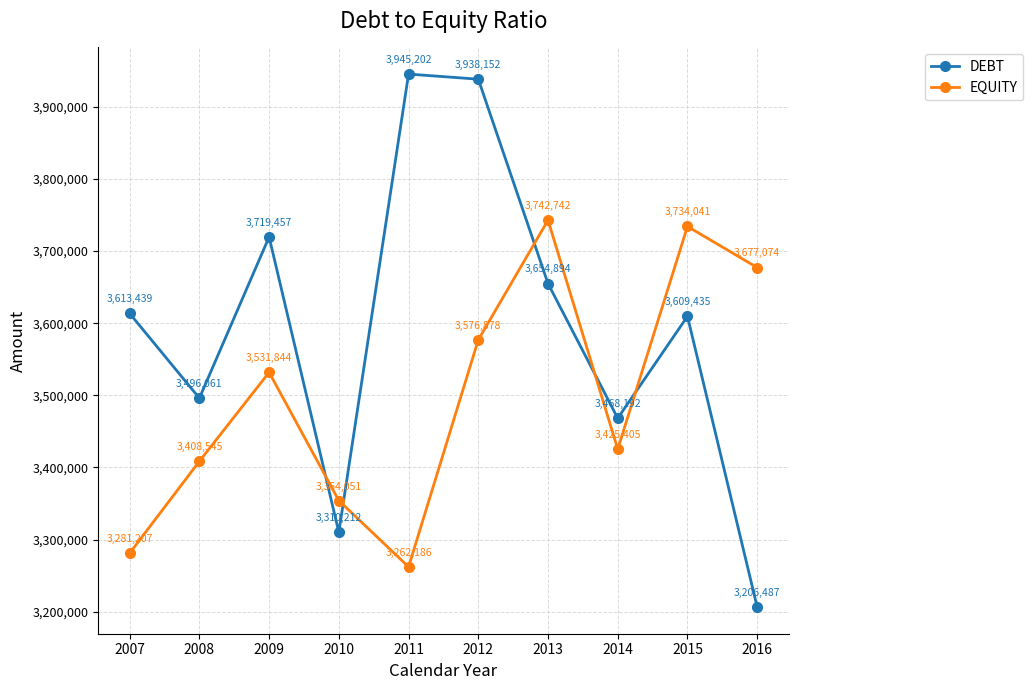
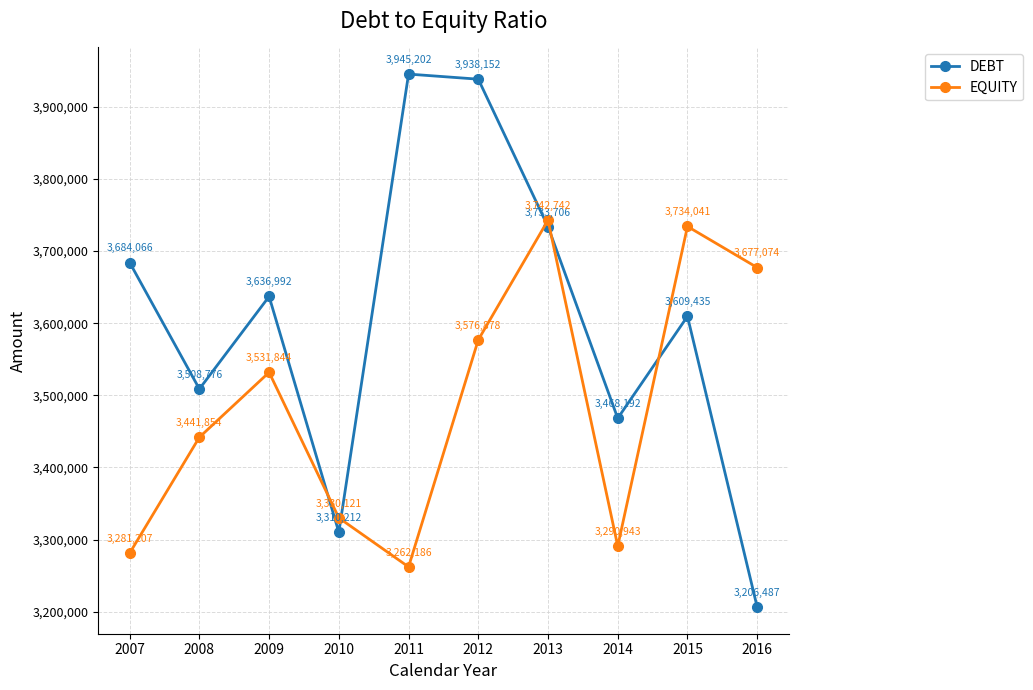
DEBT, 2007: 3,613,439 -> 3,684,066
DEBT, 2008: 3,496,061 -> 3,508,776
EQUITY, 2008: 3,408,545 -> 3,441,854
DEBT, 2009: 3,719,457 -> 3,636,992
EQUITY, 2010: 3,354,051 -> 3,330,121
DEBT, 2013: 3,654,894 -> 3,733,706
EQUITY, 2014: 3,425,405 -> 3,290,943
